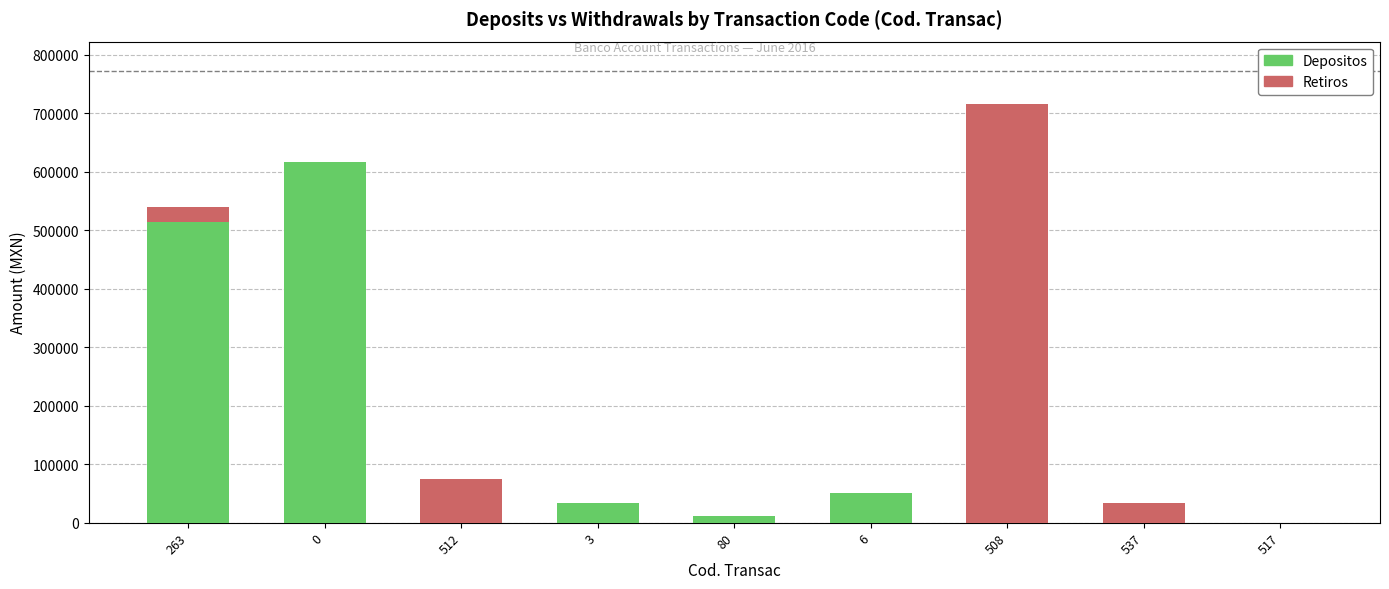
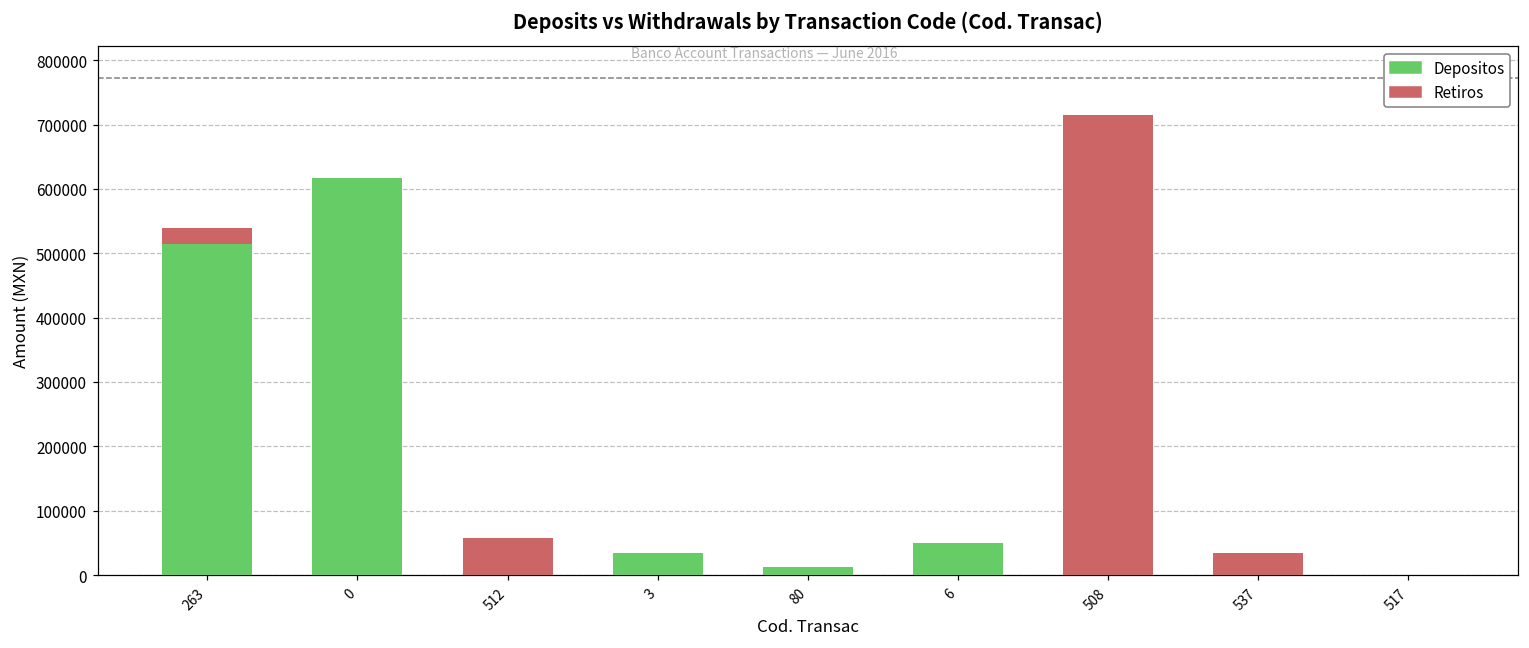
Retiros, 512: 80000 -> 60000
